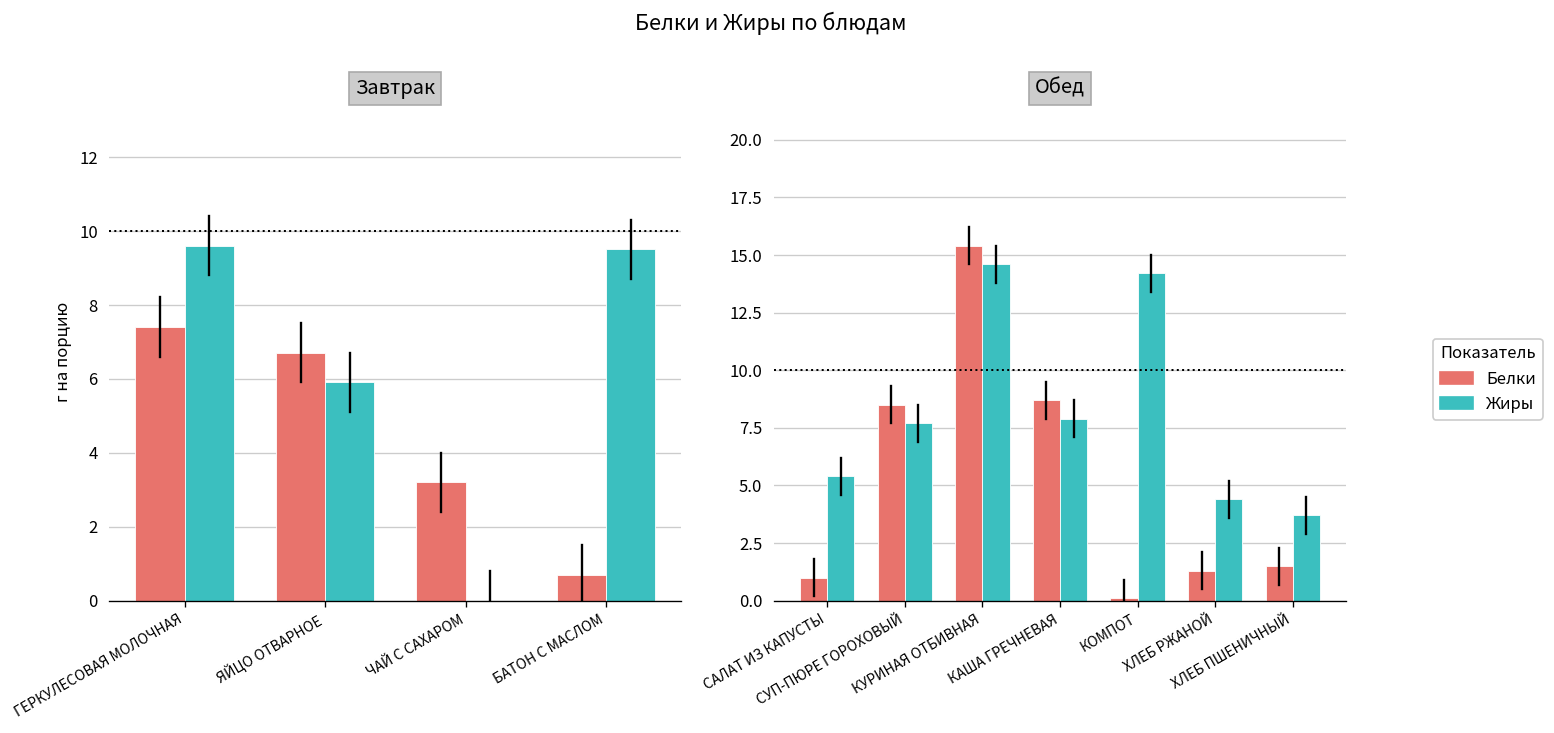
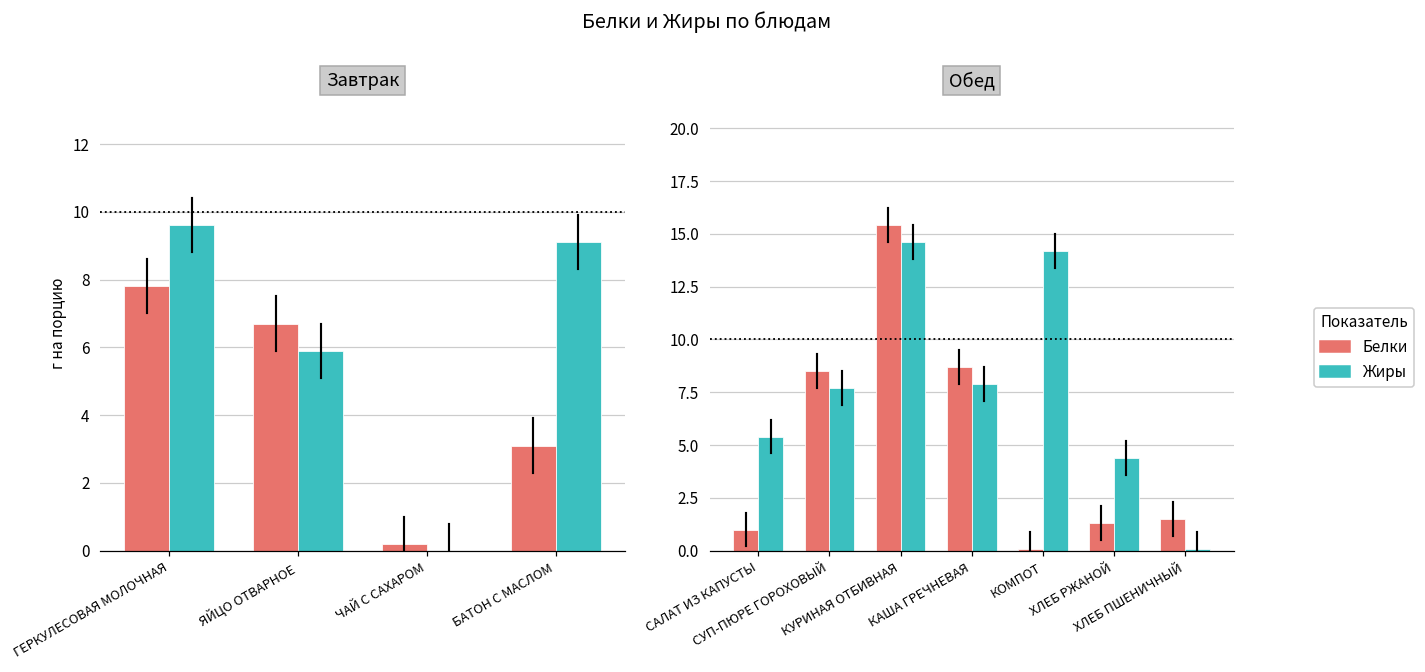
Завтрак, Белки, ГЕРКУЛЕСОВАЯ МОЛОЧНАЯ: 7.4 -> 7.8
Завтрак, Белки, ЧАЙ С САХАРОМ: 3.2 -> 0.2
Завтрак, Белки, БАТОН С МАСЛОМ: 0.7 -> 3.1
Завтрак, Жиры, БАТОН С МАСЛОМ: 9.5 -> 9.1
Обед, Жиры, ХЛЕБ ПШЕНИЧНЫЙ: 3.7 -> 0.1
